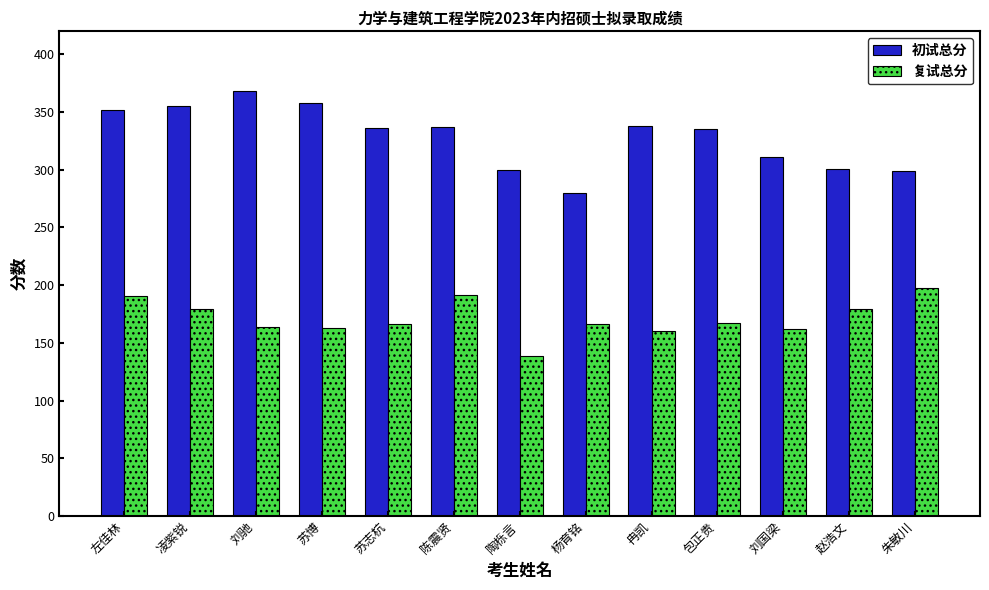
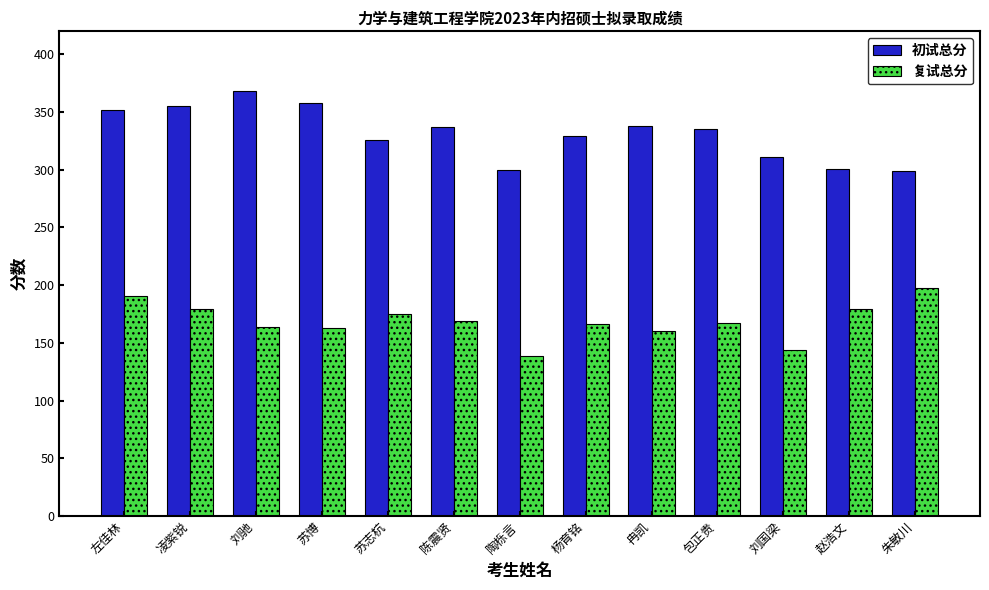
初试总分, 苏志杭: 336 -> 326
复试总分, 苏志杭: 166 -> 175
复试总分, 陈震贤: 192 -> 169
初试总分, 杨育铭: 280 -> 329
复试总分, 刘国梁: 162 -> 144
